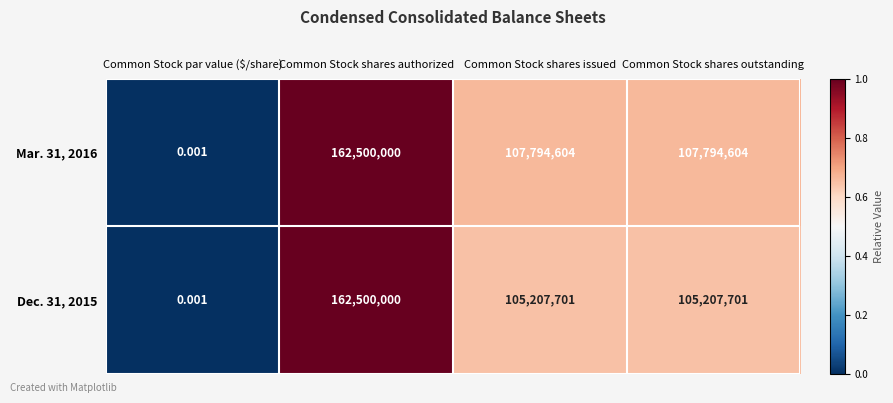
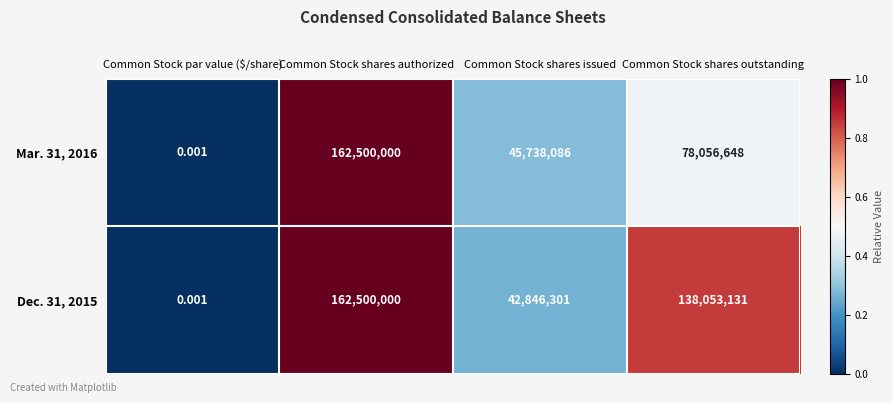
Mar. 31, 2016, Common Stock shares issued: 107,794,604 -> 45,738,086
Mar. 31, 2016, Common Stock shares outstanding: 107,794,604 -> 78,056,648
Dec. 31, 2015, Common Stock shares issued: 105,207,701 -> 42,846,301
Dec. 31, 2015, Common Stock shares outstanding: 105,207,701 -> 138,053,131
